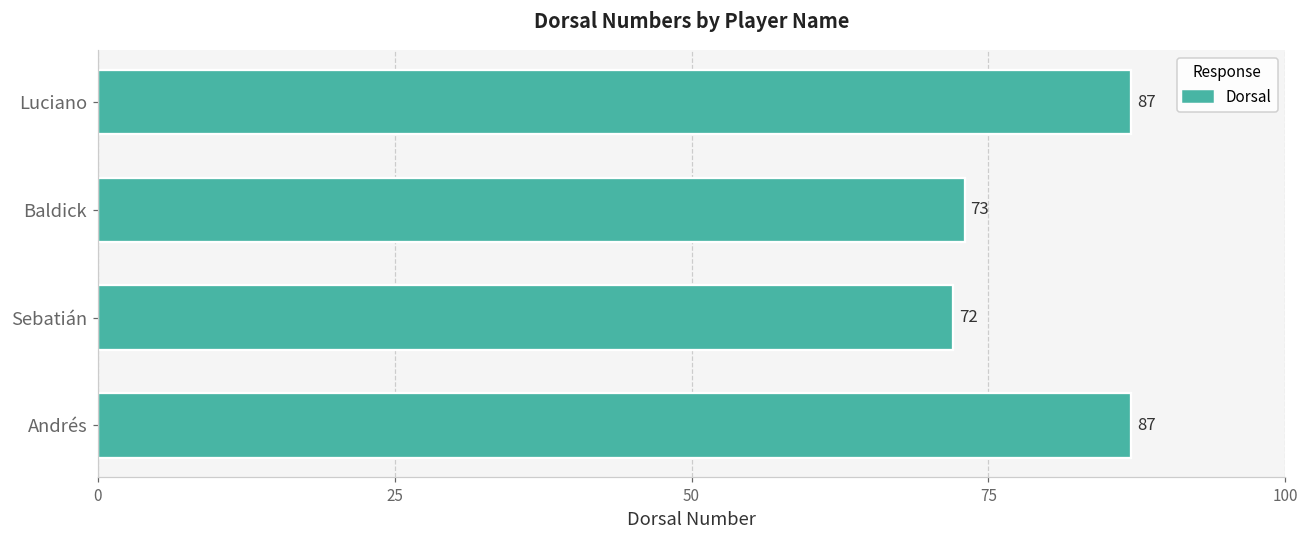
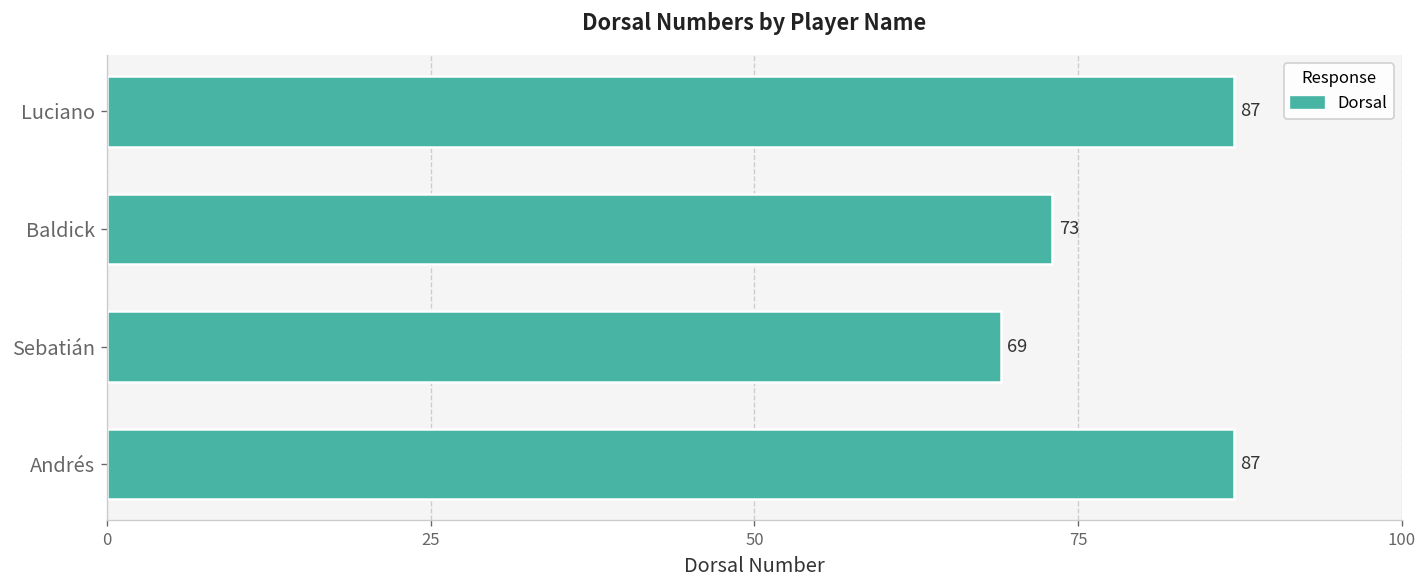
Sebatián: 72 -> 69
